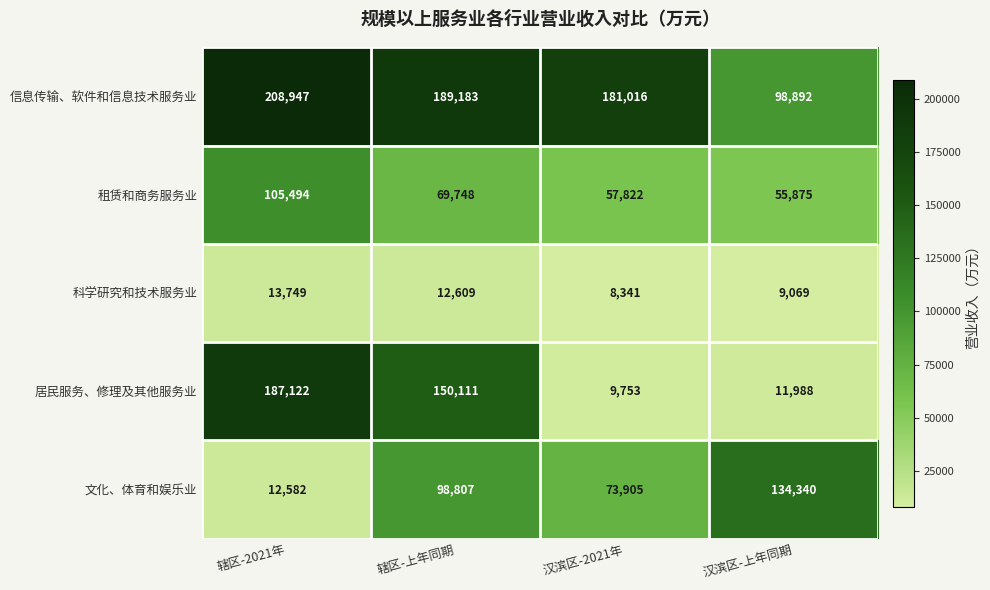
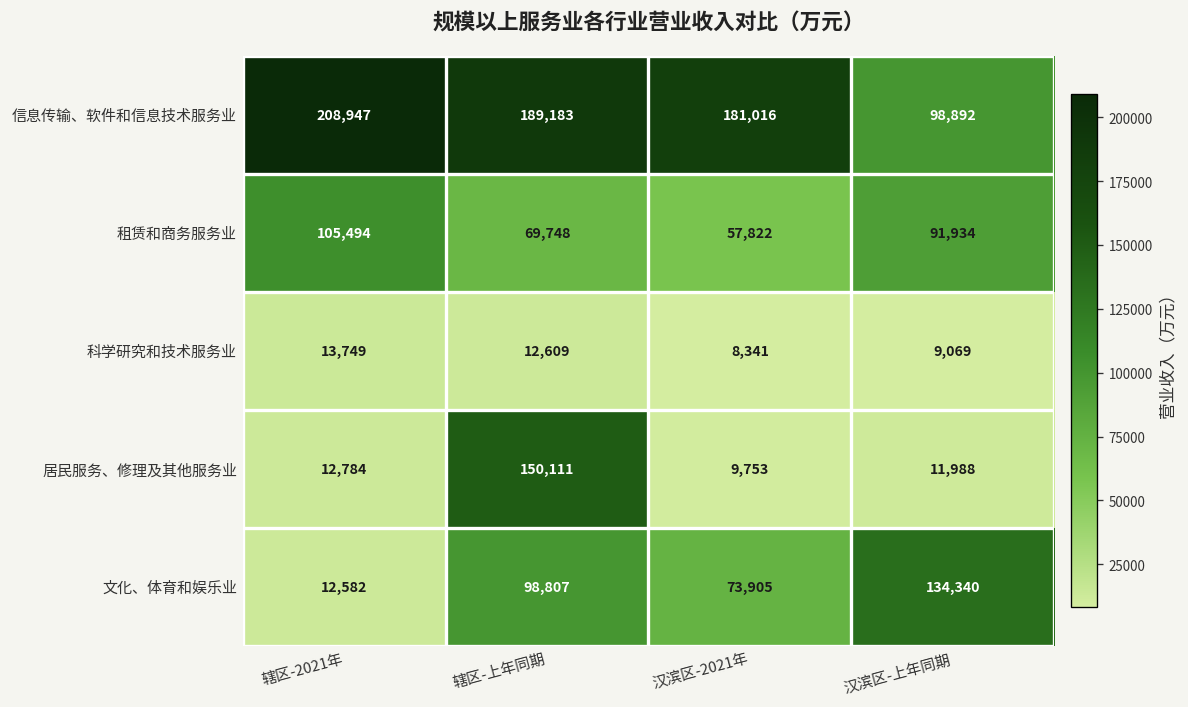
租赁和商务服务业, 汉滨区-上年同期: 55,875 -> 91,934
居民服务、修理及其他服务业, 辖区-2021年: 187,122 -> 12,784
